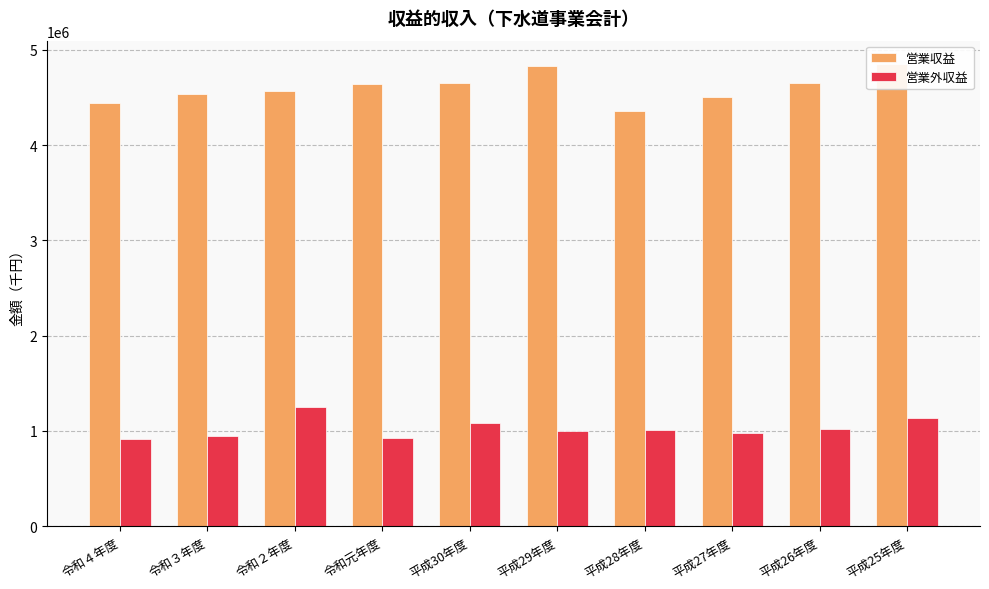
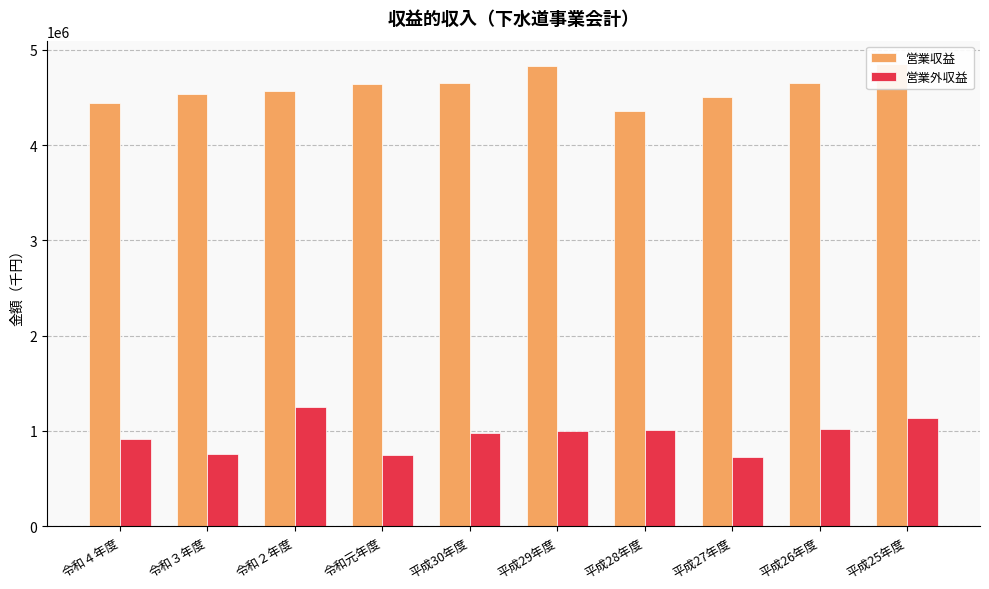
営業外収益, 令和３年度: 900000 -> 800000
営業外収益, 令和元年度: 900000 -> 700000
営業外収益, 平成30年度: 1100000 -> 1000000
営業外収益, 平成27年度: 1000000 -> 700000
